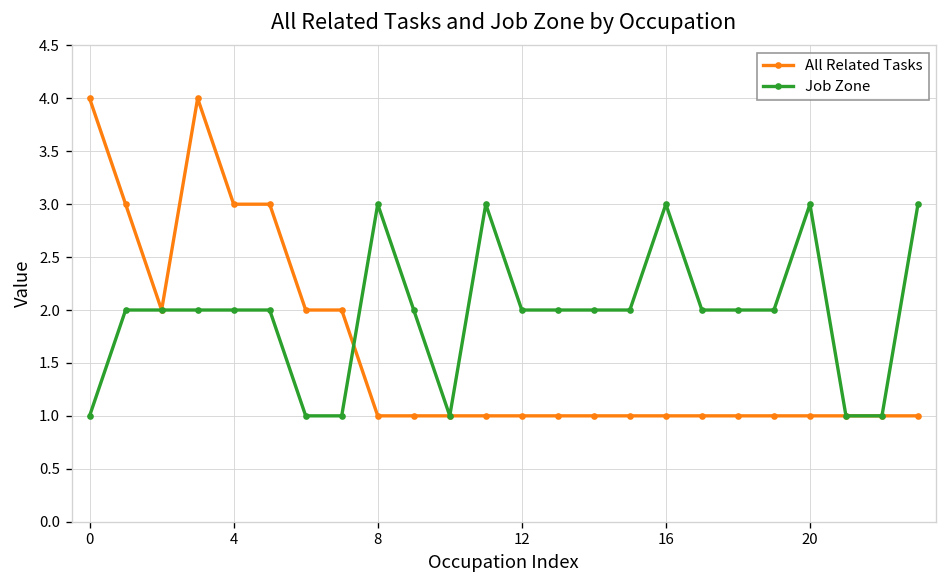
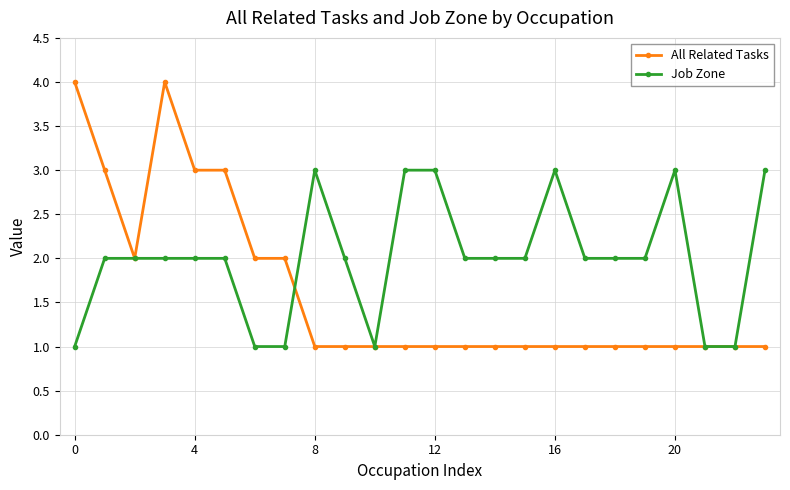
Job Zone, 12: 2 -> 3
